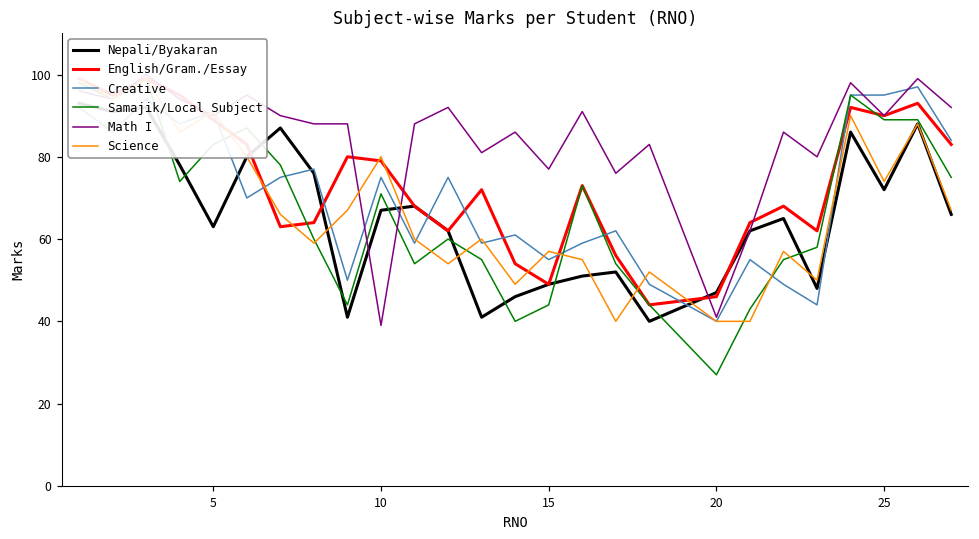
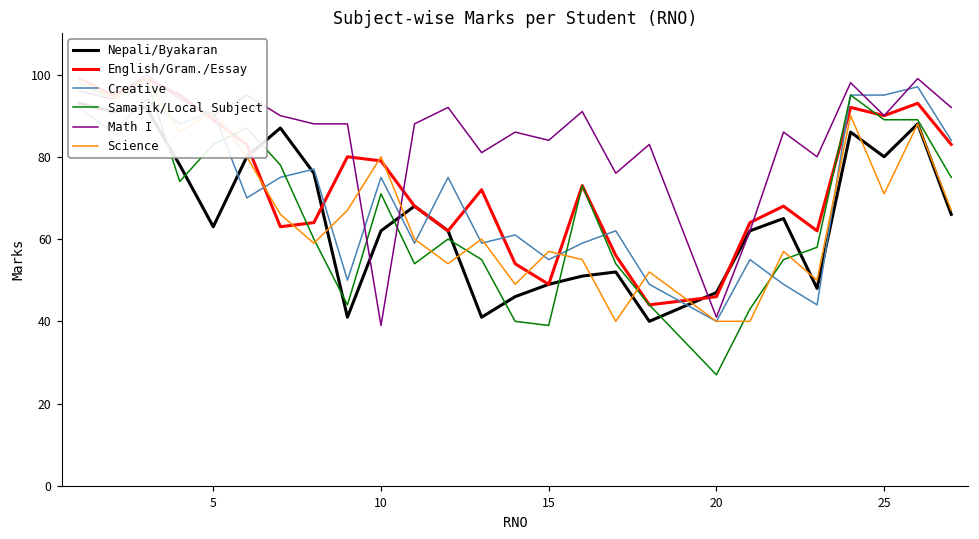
Nepali/Byakaran, 10: 67 -> 62
Samajik/Local Subject, 15: 44 -> 39
Math I, 15: 77 -> 84
Nepali/Byakaran, 25: 72 -> 80
Science, 25: 74 -> 71
